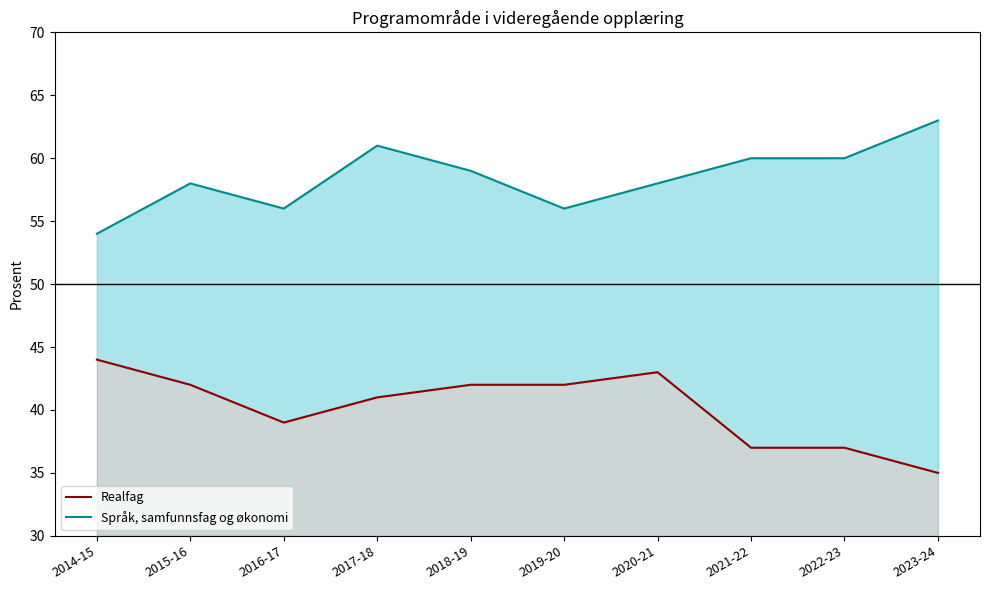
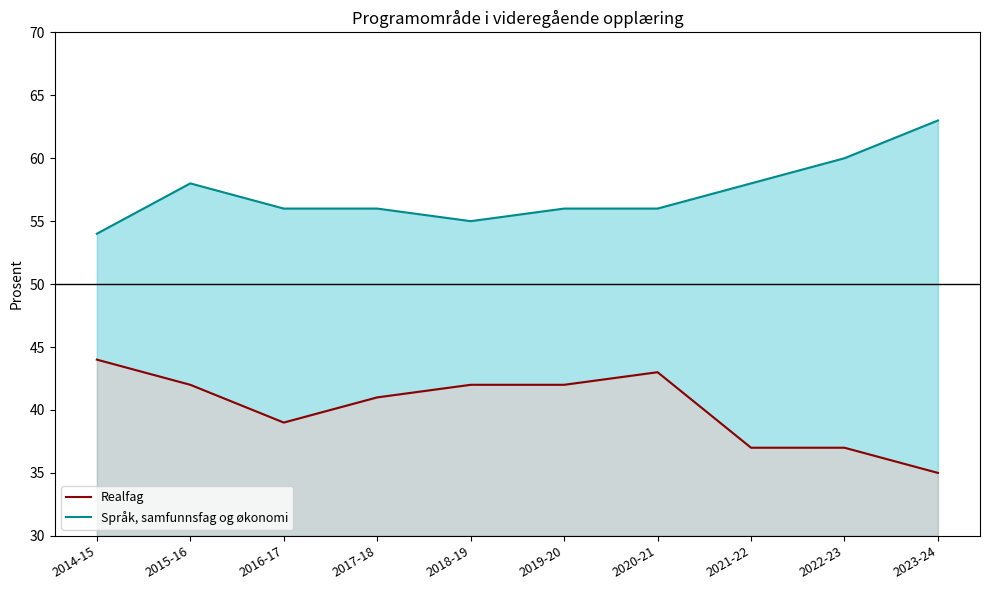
Språk, samfunnsfag og økonomi, 2017-18: 61 -> 56
Språk, samfunnsfag og økonomi, 2018-19: 59 -> 55
Språk, samfunnsfag og økonomi, 2020-21: 58 -> 56
Språk, samfunnsfag og økonomi, 2021-22: 60 -> 58
